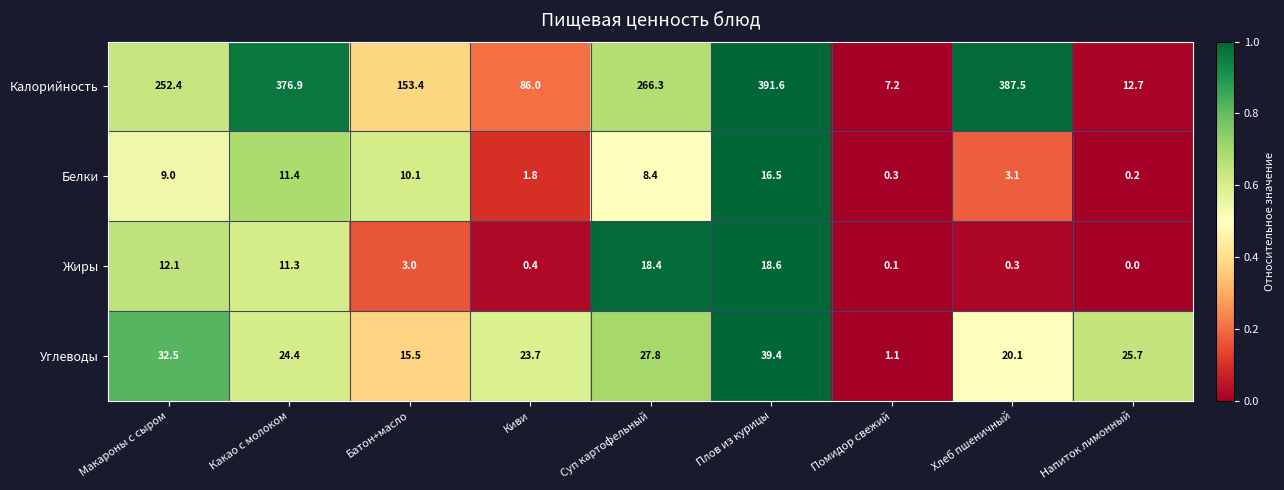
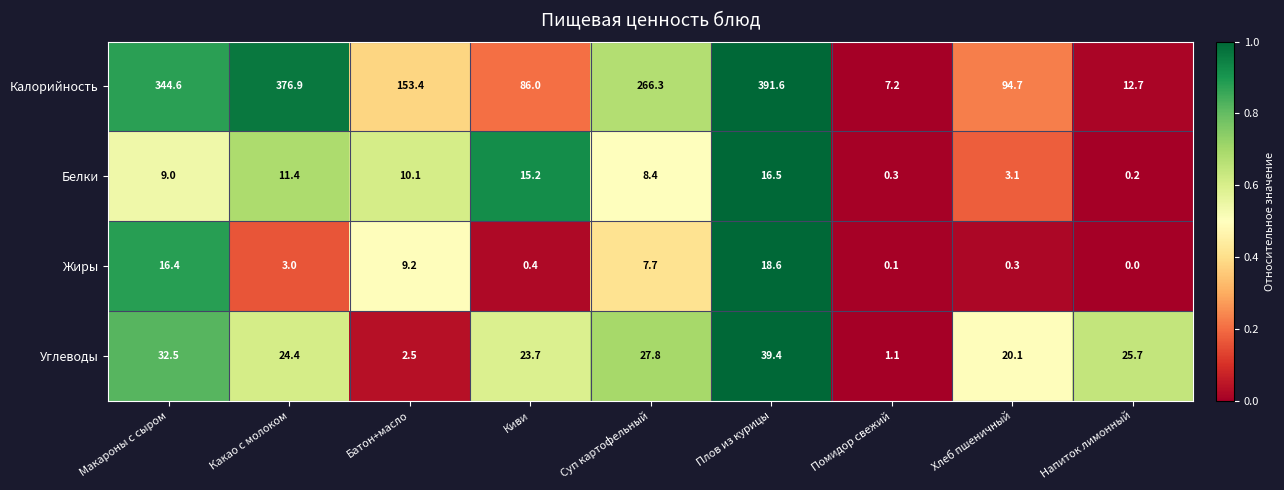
Калорийность, Макароны с сыром: 252.4 -> 344.6
Калорийность, Хлеб пшеничный: 387.5 -> 94.7
Белки, Киви: 1.8 -> 15.2
Жиры, Макароны с сыром: 12.1 -> 16.4
Жиры, Какао с молоком: 11.3 -> 3.0
Жиры, Батон+масло: 3.0 -> 9.2
Жиры, Суп картофельный: 18.4 -> 7.7
Углеводы, Батон+масло: 15.5 -> 2.5
